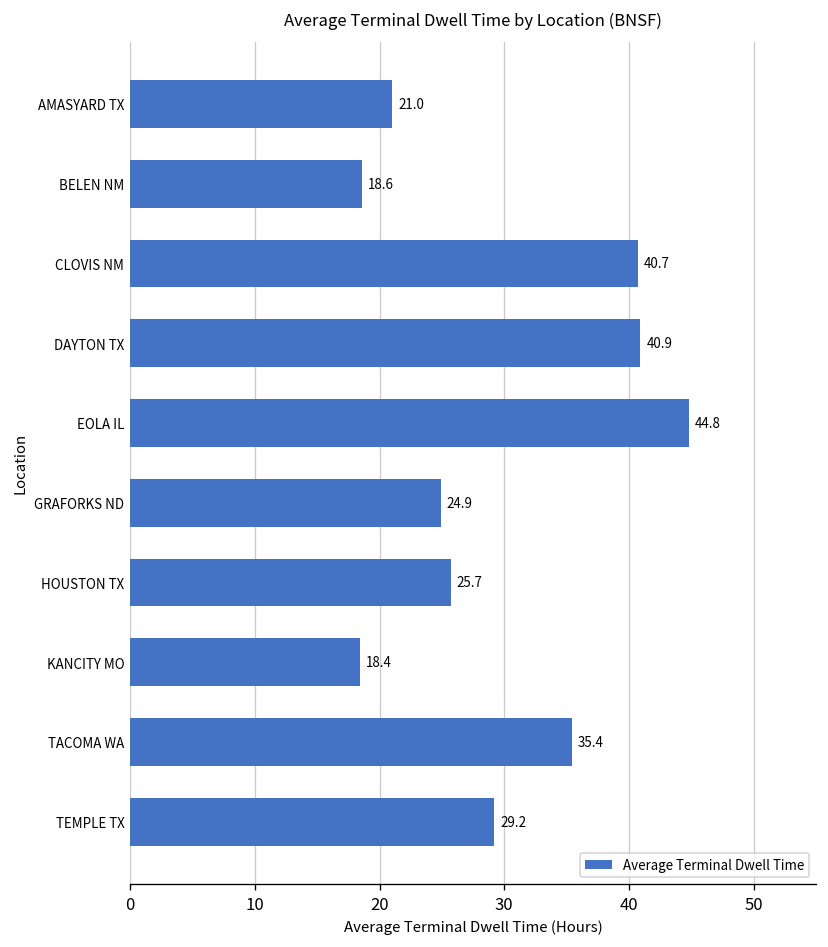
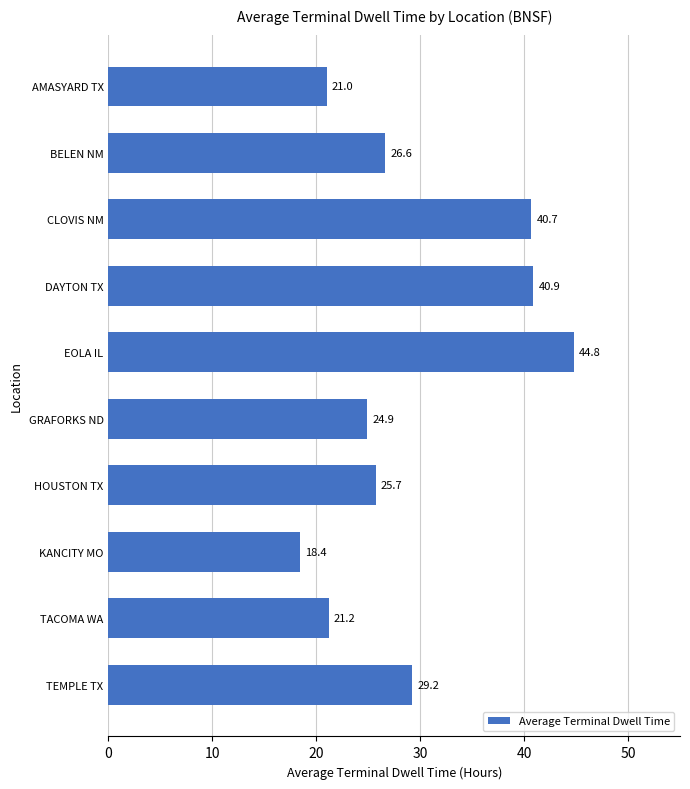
BELEN NM: 18.6 -> 26.6
TACOMA WA: 35.4 -> 21.2
